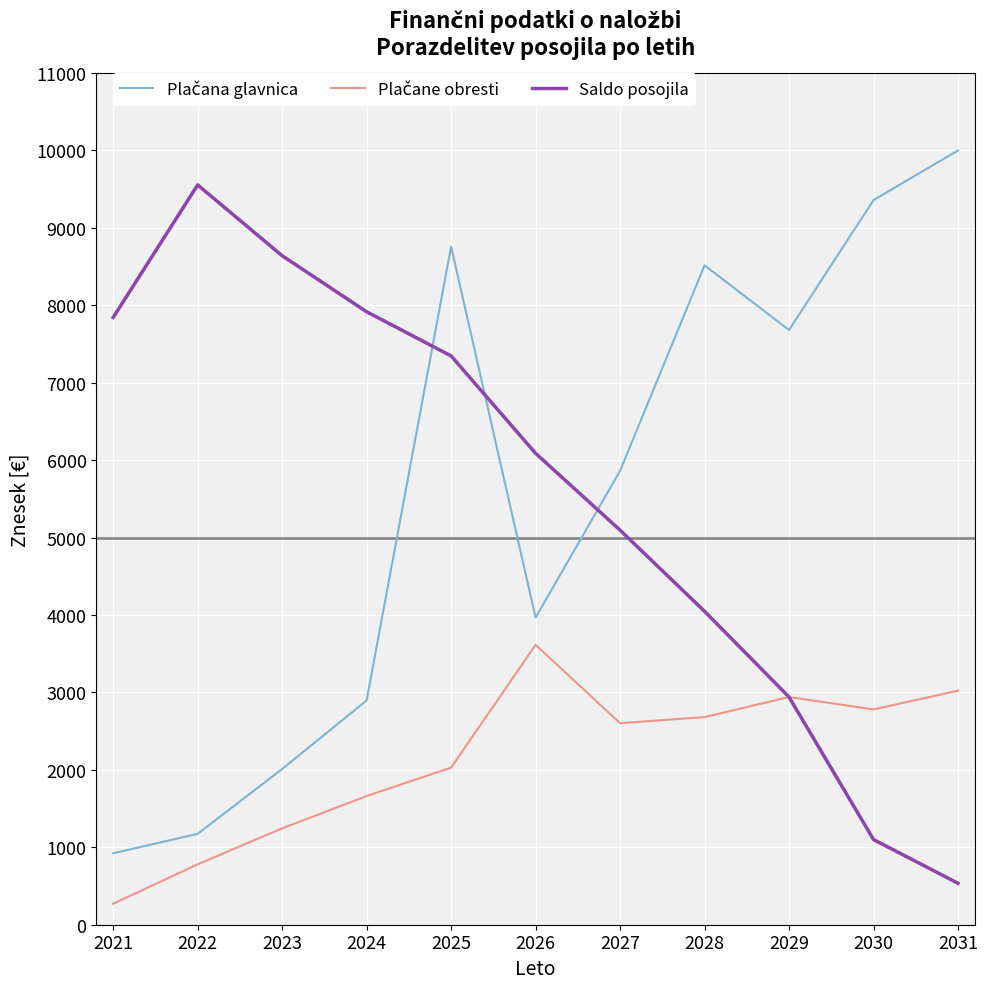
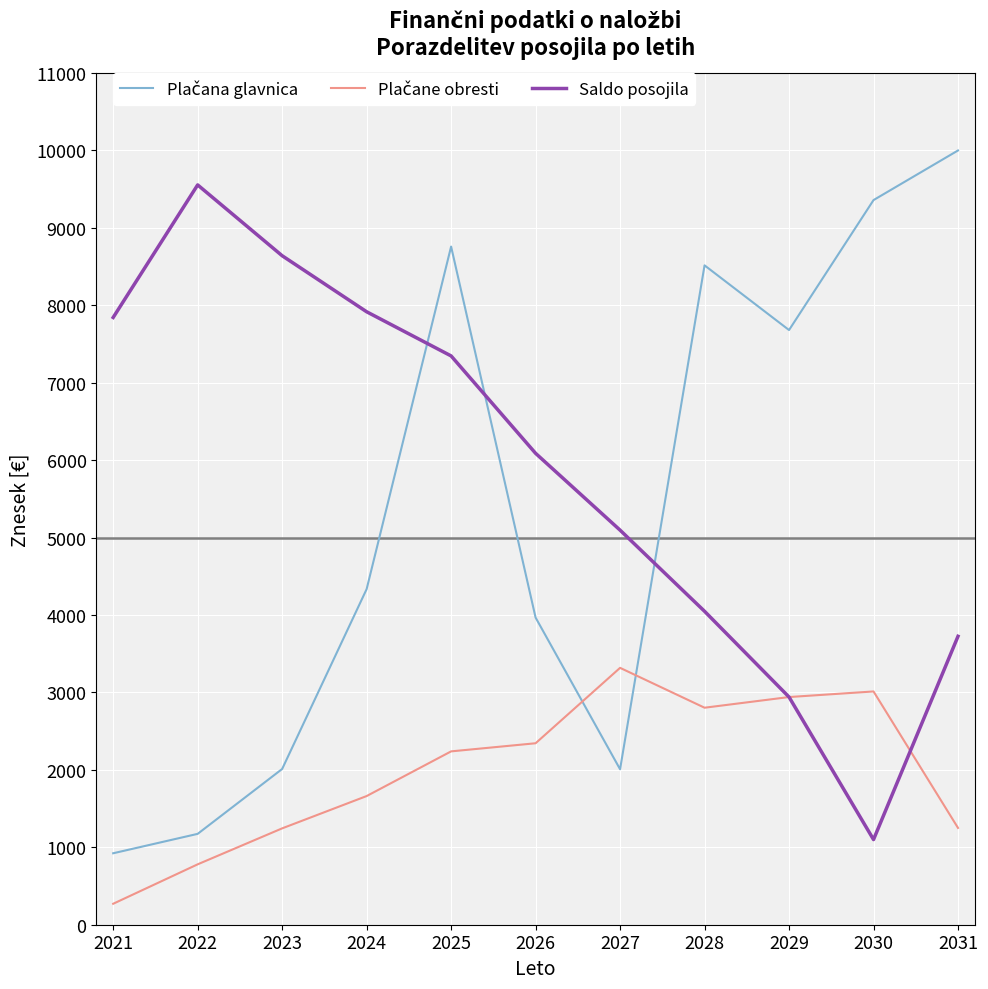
Plačana glavnica, 2024: 2900 -> 4300
Plačane obresti, 2025: 2000 -> 2200
Plačane obresti, 2026: 3600 -> 2300
Plačana glavnica, 2027: 5900 -> 2000
Plačane obresti, 2027: 2600 -> 3300
Plačane obresti, 2028: 2700 -> 2800
Plačane obresti, 2030: 2800 -> 3000
Plačane obresti, 2031: 3000 -> 1300
Saldo posojila, 2031: 500 -> 3700
